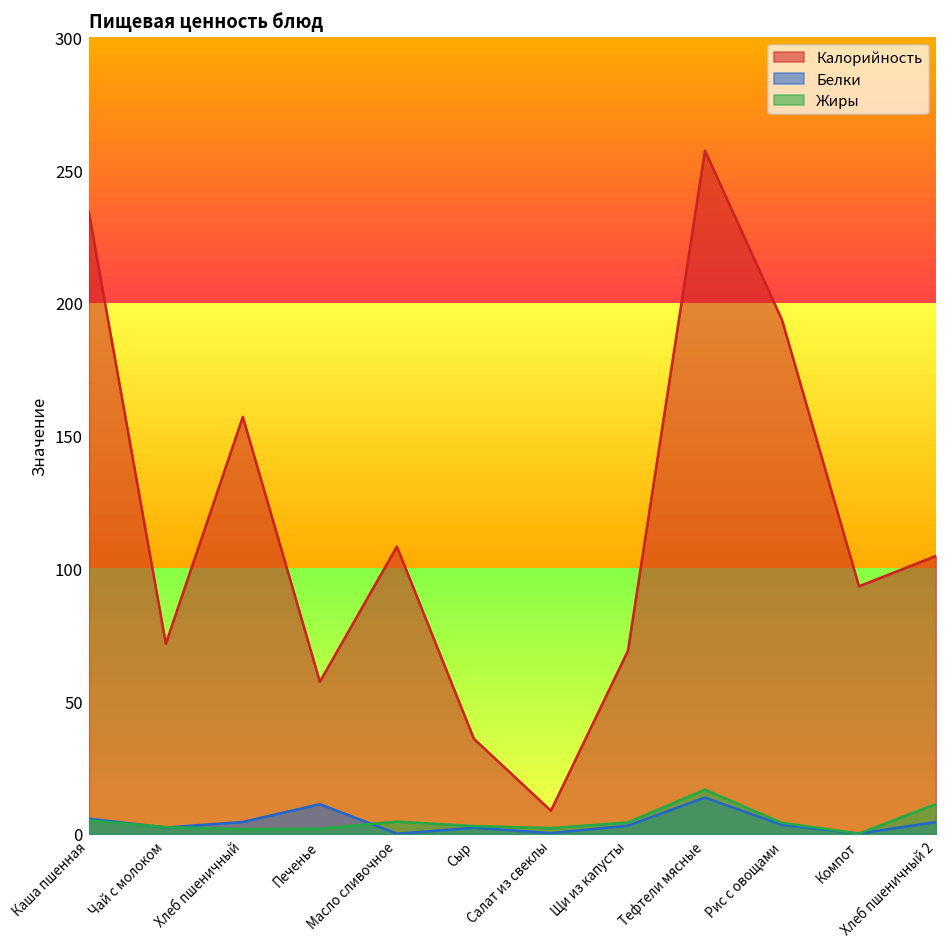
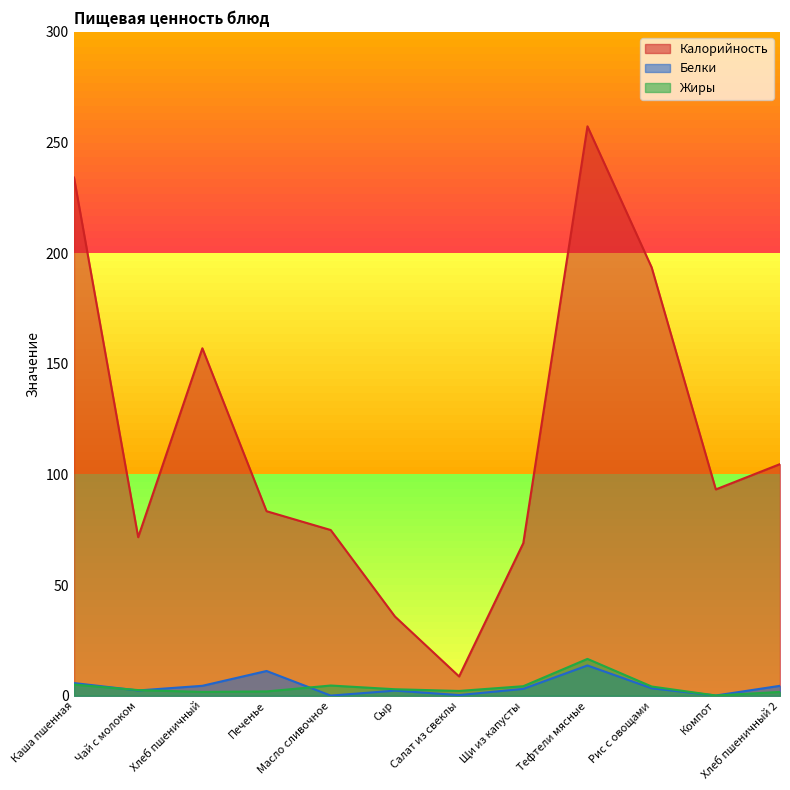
Калорийность, Печенье: 57 -> 83
Калорийность, Масло сливочное: 108 -> 75
Жиры, Хлеб пшеничный 2: 11 -> 2
